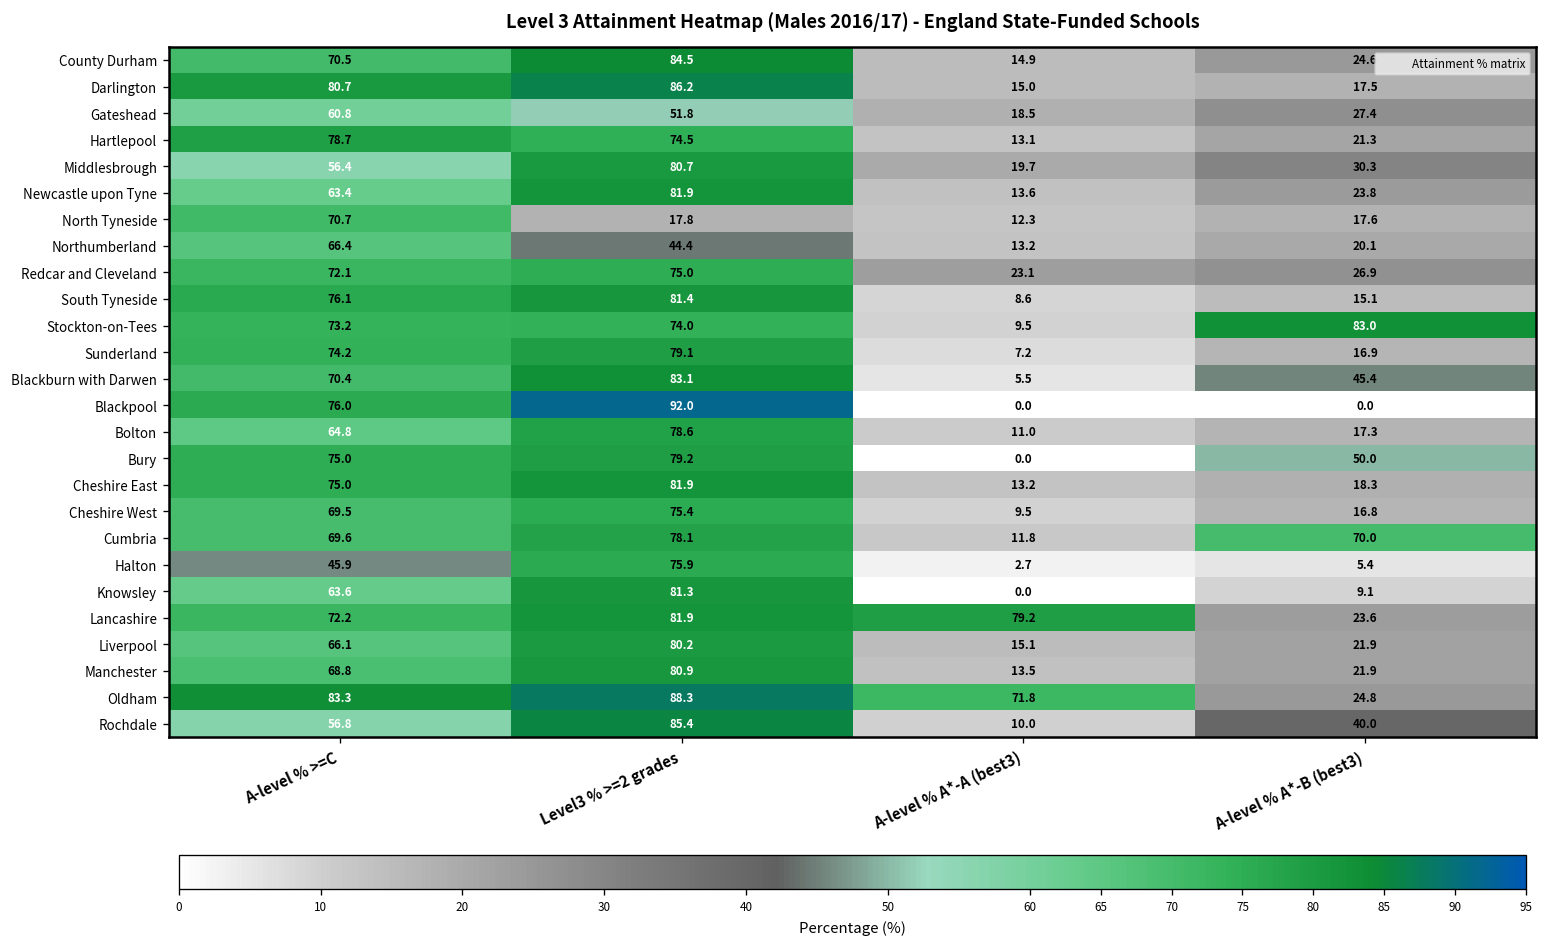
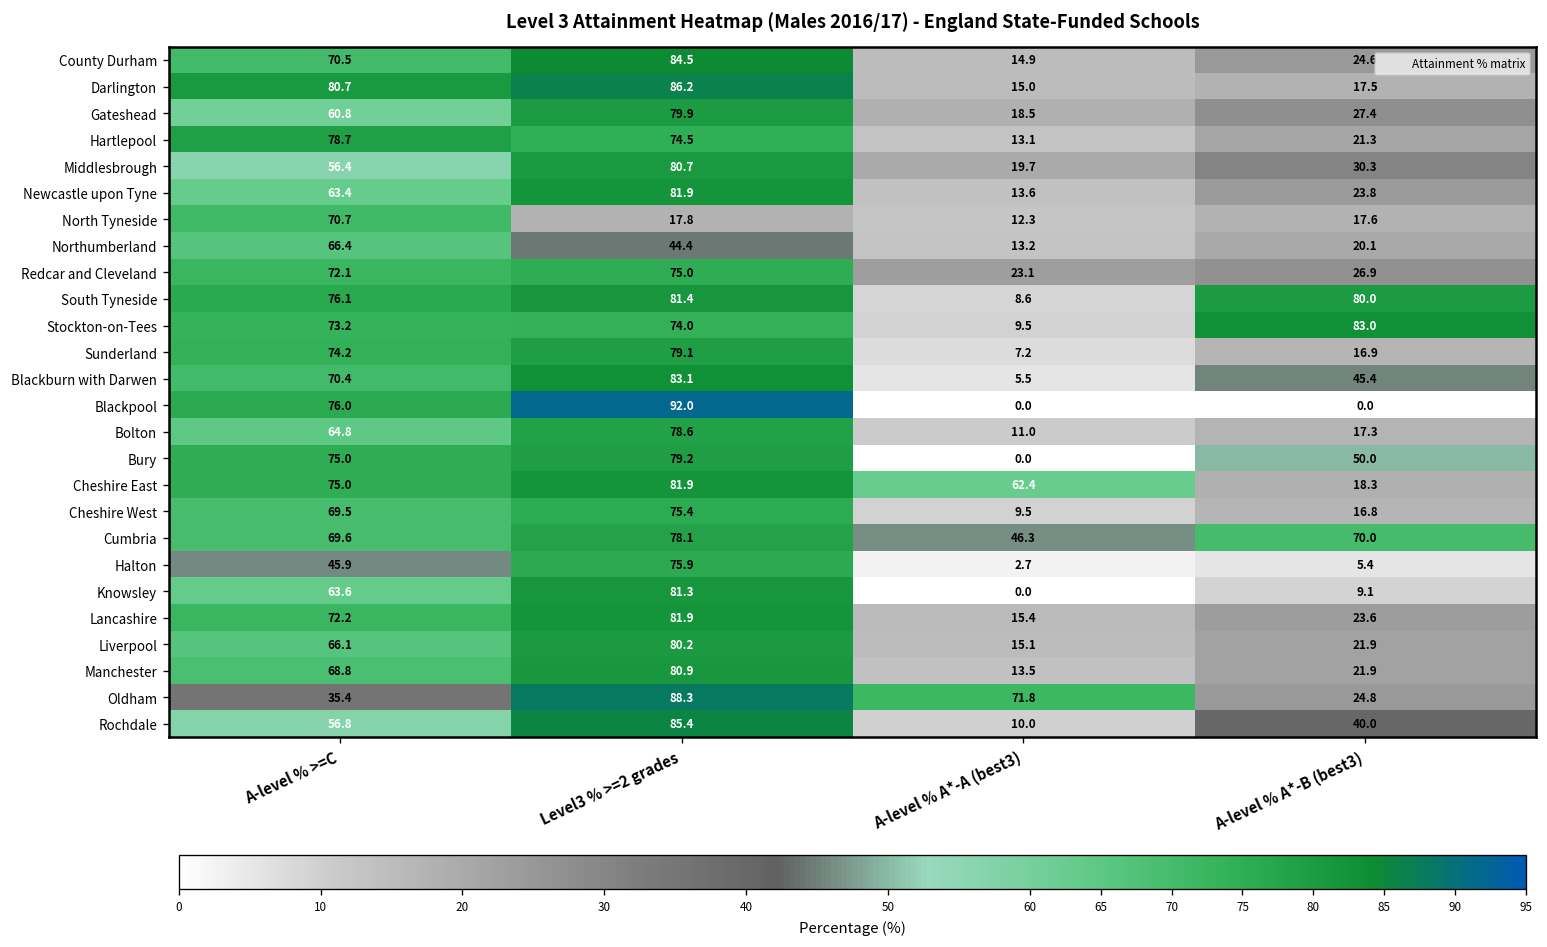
Gateshead, Level3 % >=2 grades: 51.8 -> 79.9
South Tyneside, A-level % A*-B (best3): 15.1 -> 80.0
Cheshire East, A-level % A*-A (best3): 13.2 -> 62.4
Cumbria, A-level % A*-A (best3): 11.8 -> 46.3
Lancashire, A-level % A*-A (best3): 79.2 -> 15.4
Oldham, A-level % >=C: 83.3 -> 35.4
